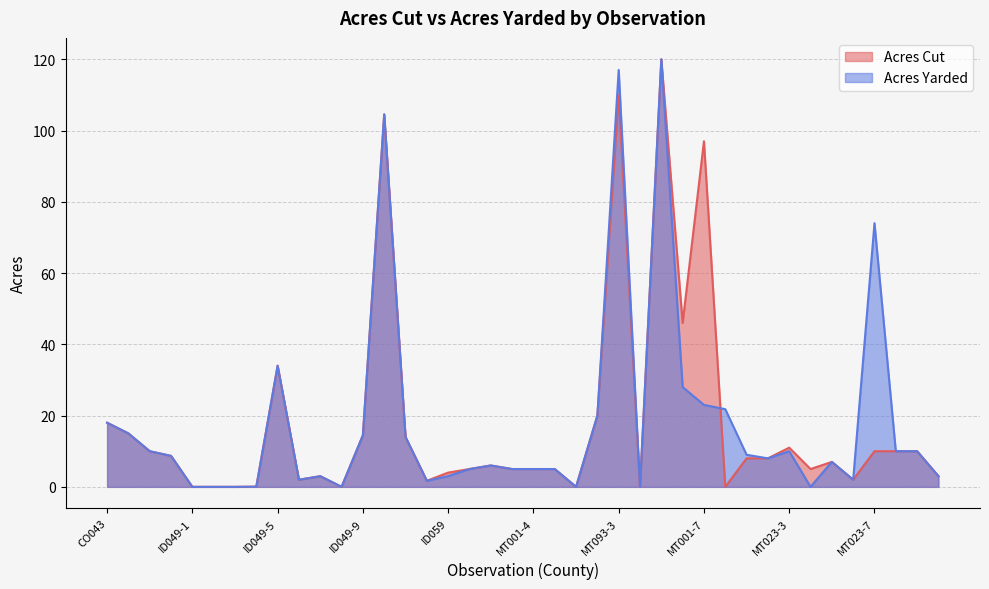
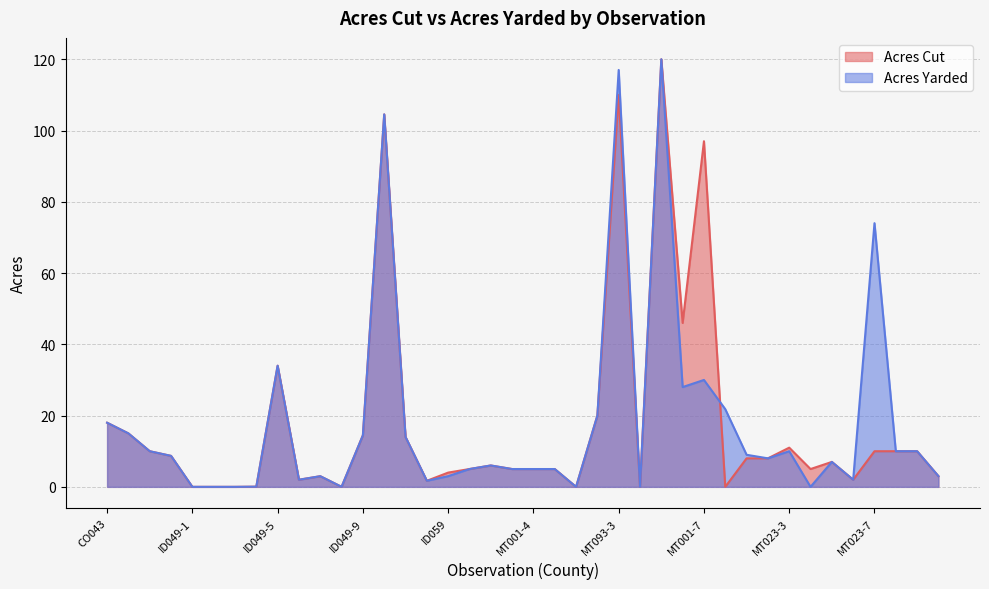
Acres Yarded, MT001-7: 23 -> 30
